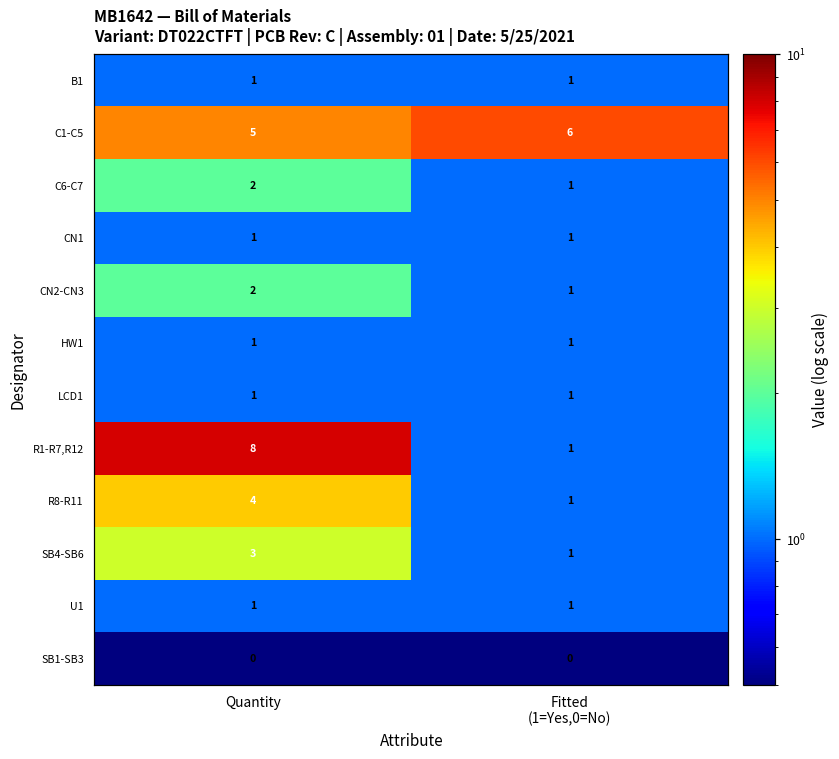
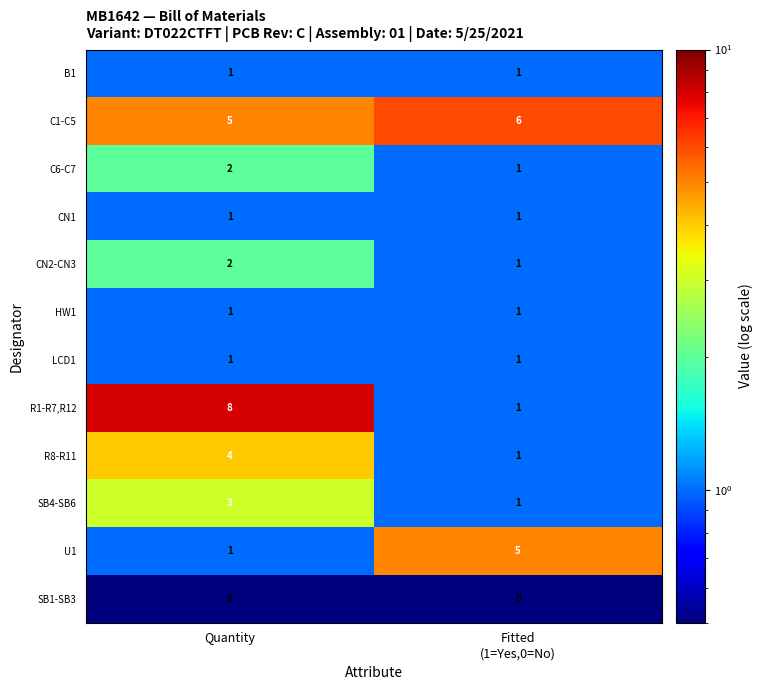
U1, Fitted (1=Yes,0=No): 1 -> 5
